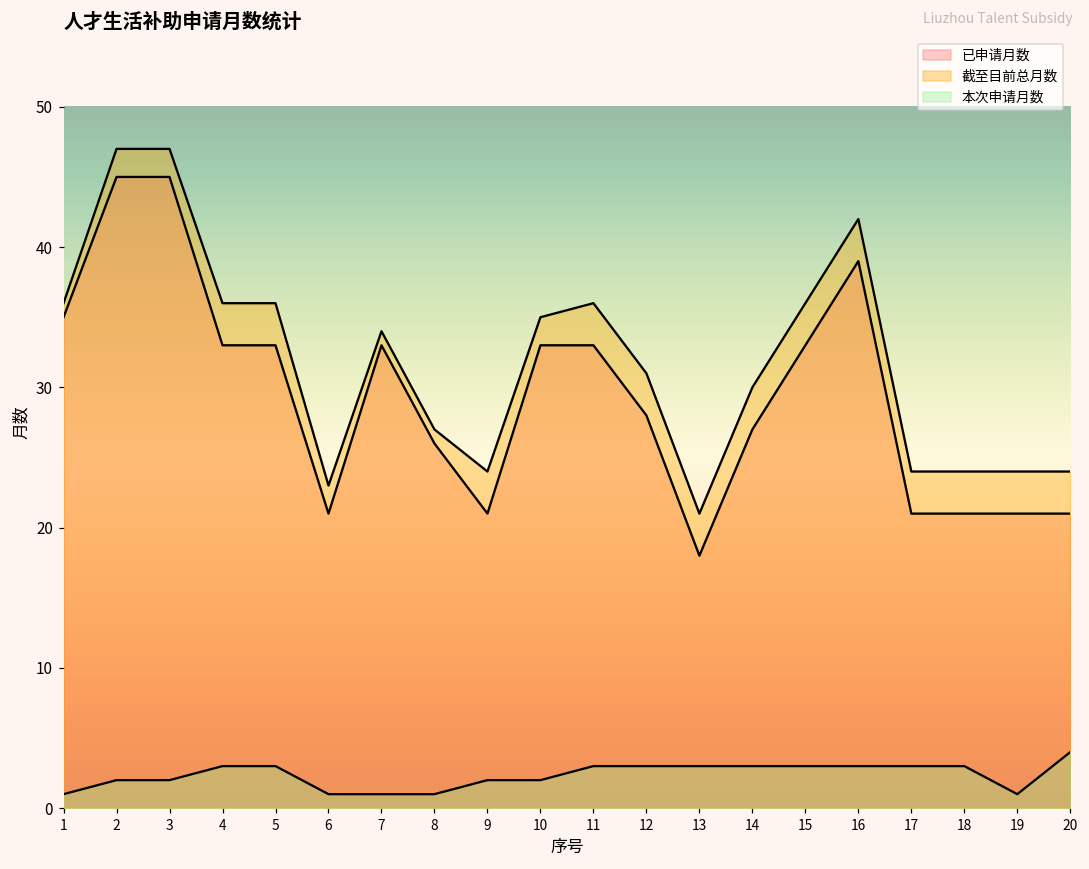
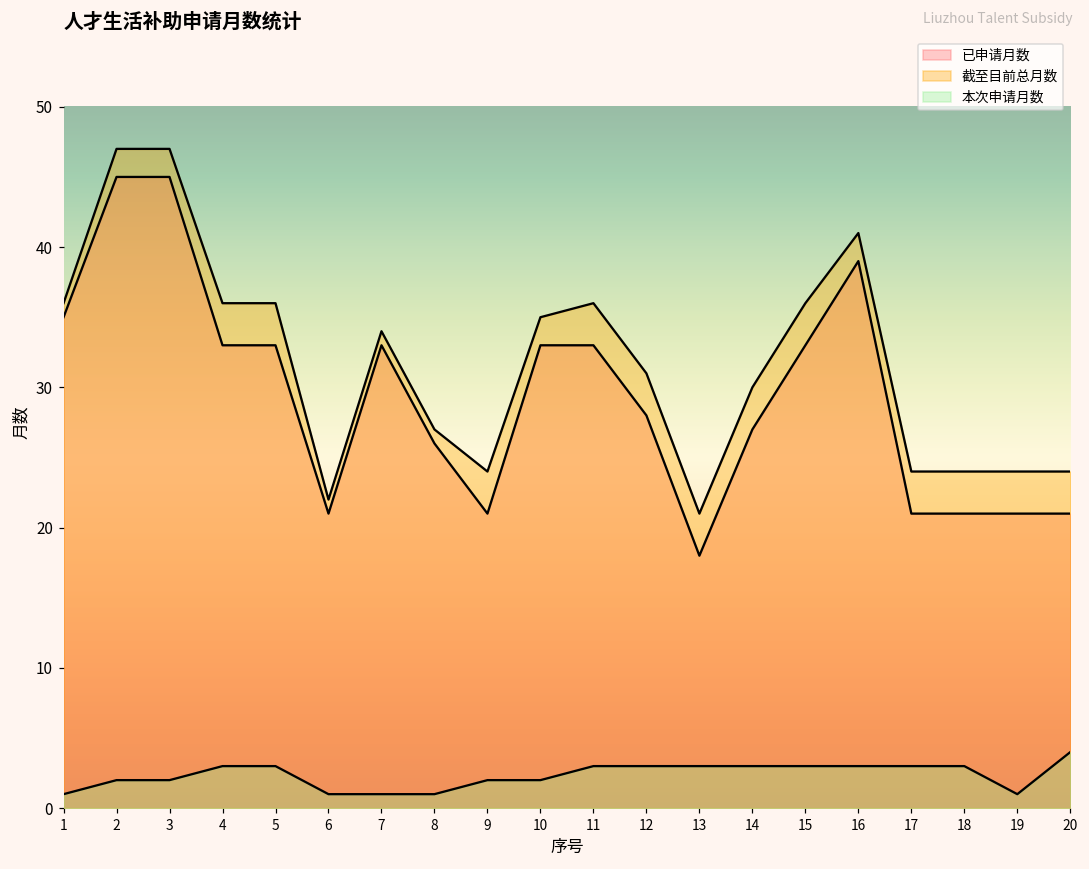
截至目前总月数, 6: 23 -> 22
截至目前总月数, 16: 42 -> 41
